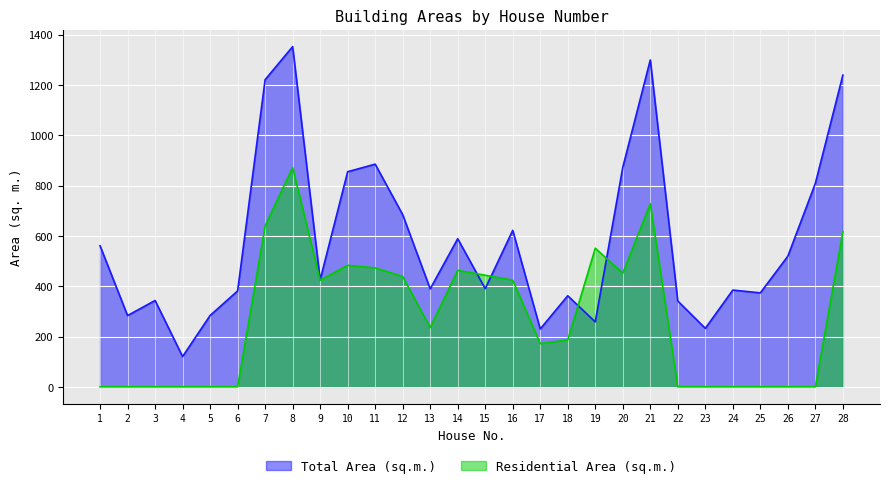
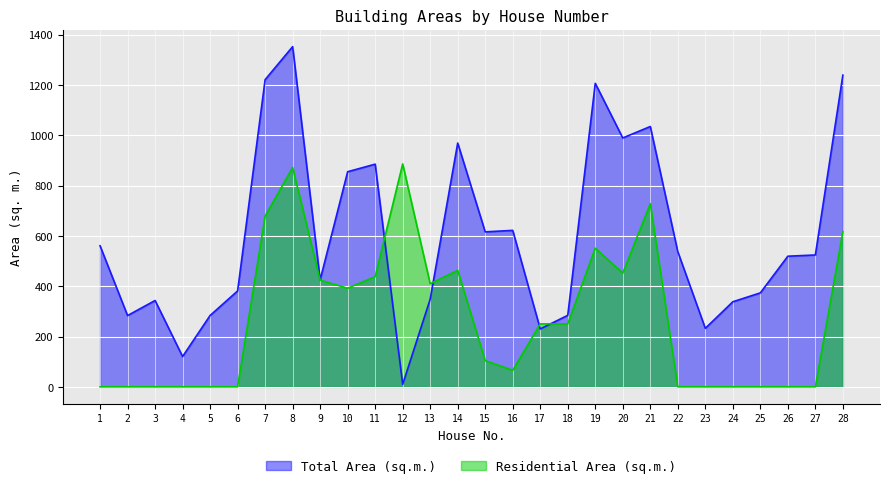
Residential Area (sq.m.), 7: 640 -> 680
Residential Area (sq.m.), 10: 480 -> 390
Residential Area (sq.m.), 11: 470 -> 440
Total Area (sq.m.), 12: 680 -> 10
Residential Area (sq.m.), 12: 440 -> 890
Total Area (sq.m.), 13: 390 -> 350
Residential Area (sq.m.), 13: 240 -> 410
Total Area (sq.m.), 14: 590 -> 970
Total Area (sq.m.), 15: 390 -> 620
Residential Area (sq.m.), 15: 440 -> 100
Residential Area (sq.m.), 16: 420 -> 70
Residential Area (sq.m.), 17: 170 -> 250
Total Area (sq.m.), 18: 360 -> 280
Residential Area (sq.m.), 18: 190 -> 250
Total Area (sq.m.), 19: 260 -> 1210
Total Area (sq.m.), 20: 870 -> 990
Total Area (sq.m.), 21: 1300 -> 1030
Total Area (sq.m.), 22: 340 -> 540
Total Area (sq.m.), 24: 380 -> 340
Total Area (sq.m.), 27: 810 -> 520
